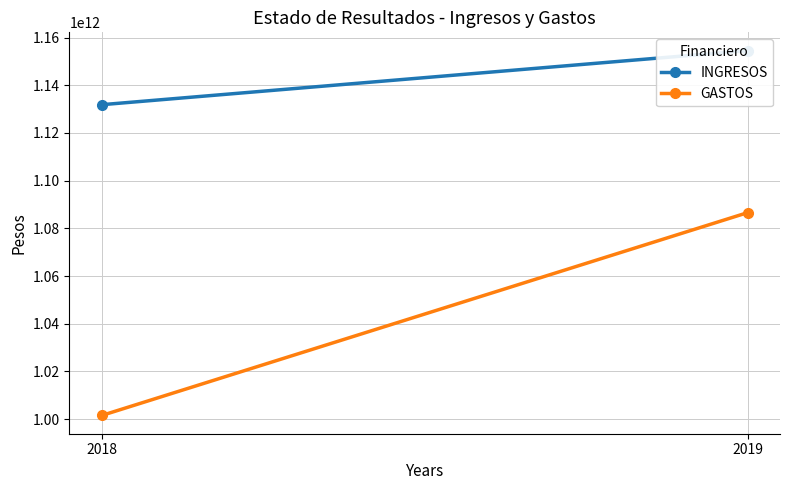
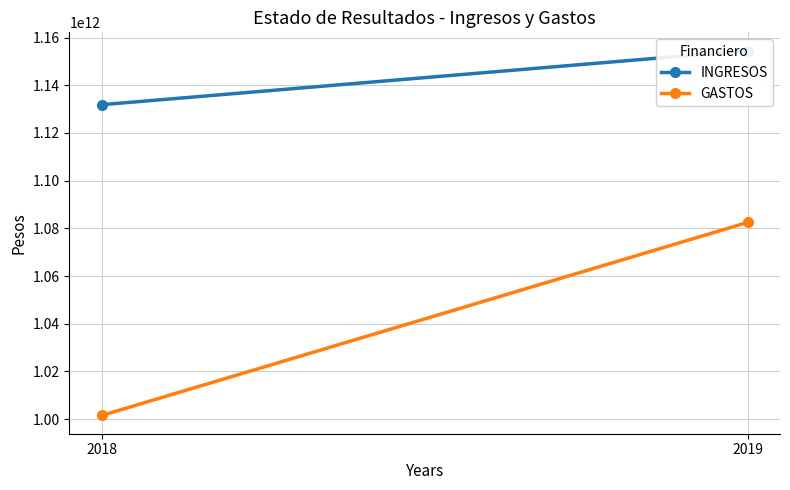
GASTOS, 2019: 1087000000000 -> 1082000000000
